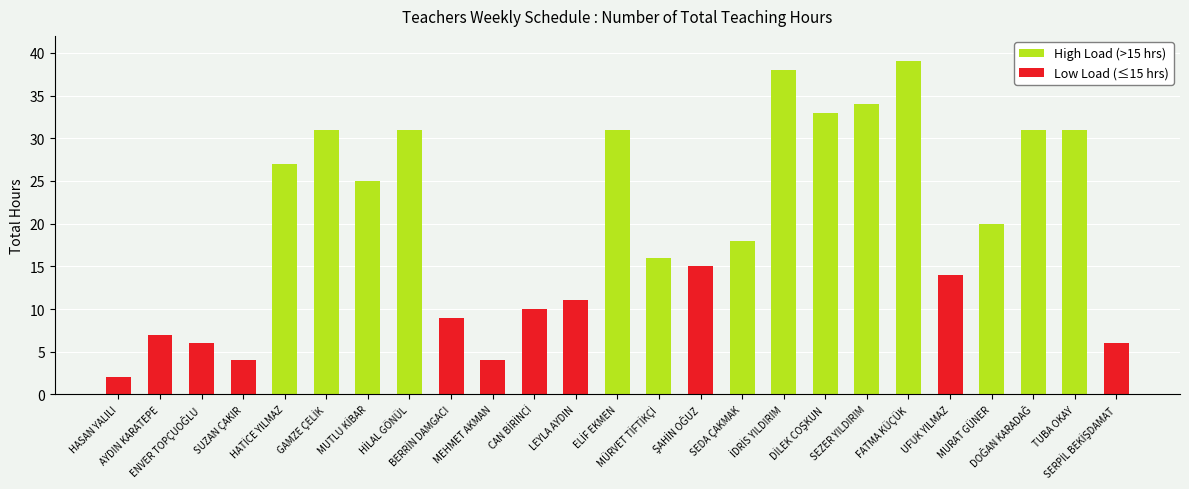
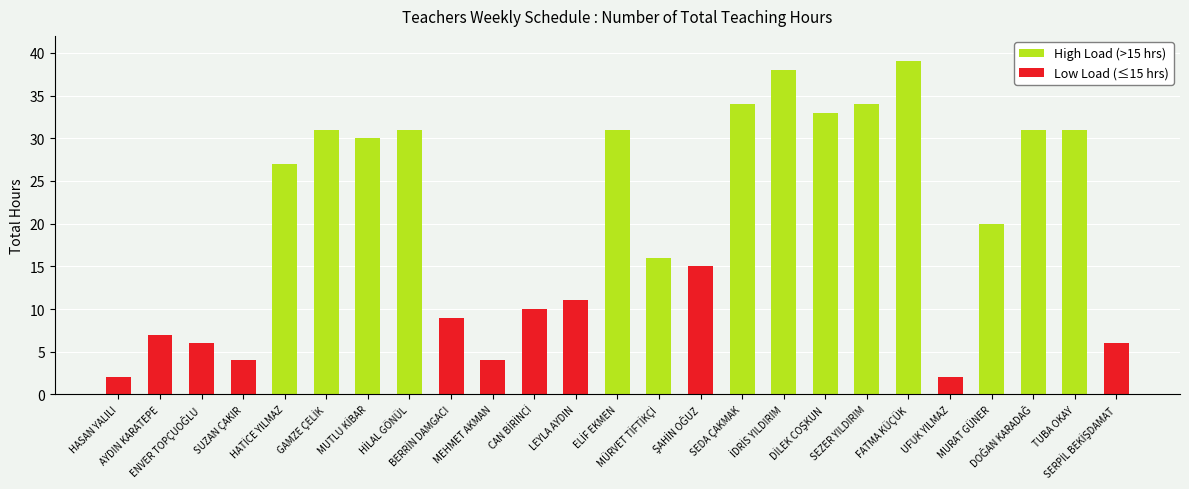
High Load (>15 hrs), MUTLU KİBAR: 25 -> 30
High Load (>15 hrs), SEDA ÇAKMAK: 18 -> 34
Low Load (≤15 hrs), UFUK YILMAZ: 14 -> 2
